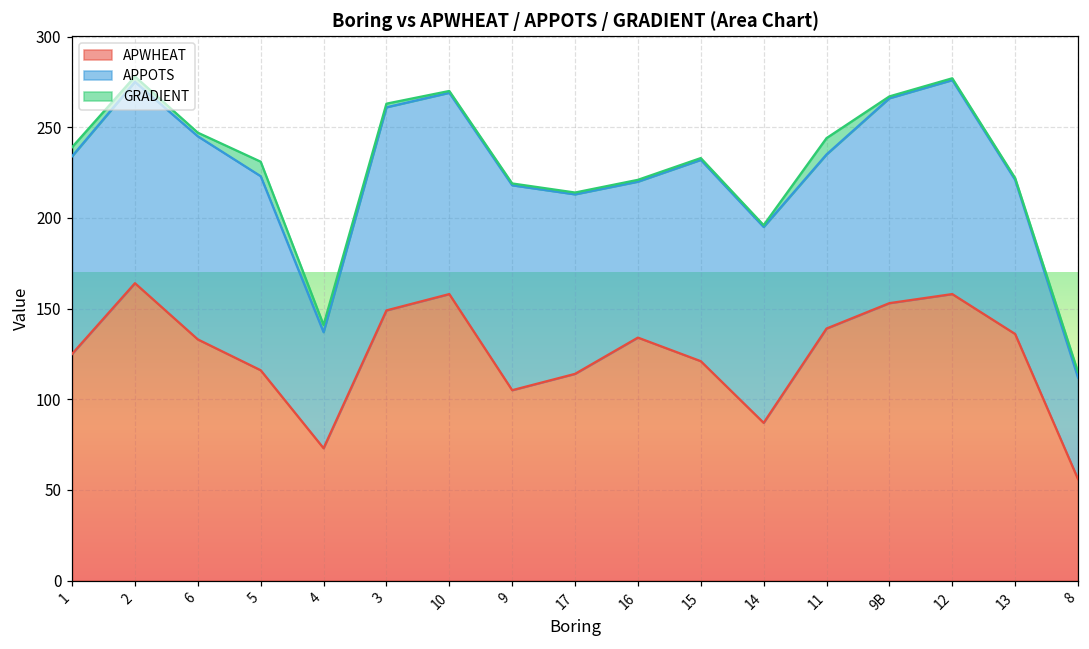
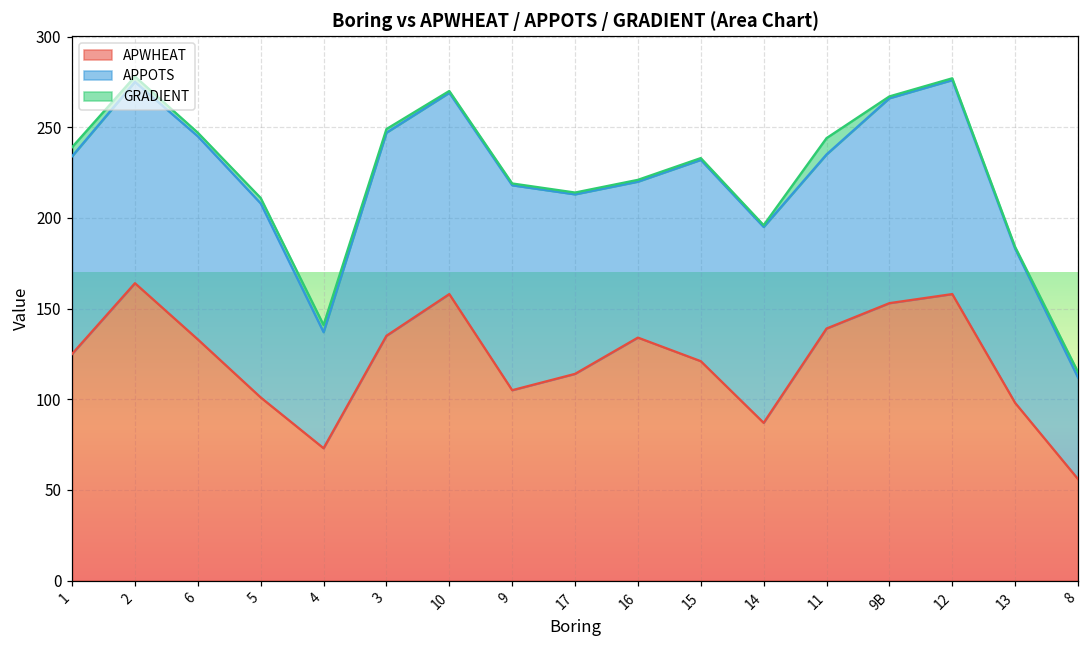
APWHEAT, 5: 116 -> 101
GRADIENT, 5: 8 -> 3
APWHEAT, 3: 149 -> 135
APWHEAT, 13: 136 -> 98
